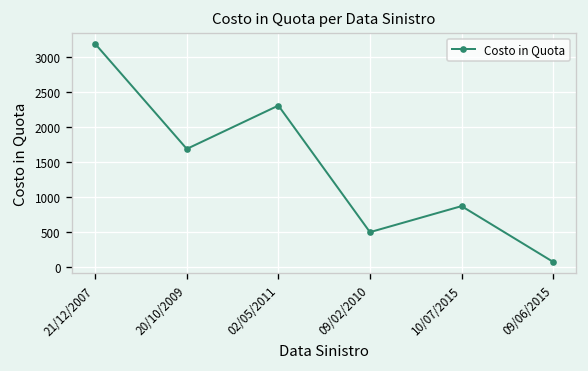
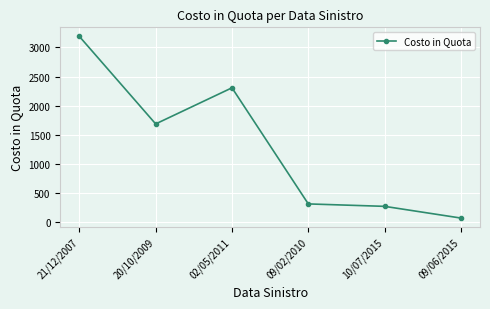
09/02/2010: 500 -> 300
10/07/2015: 900 -> 300
